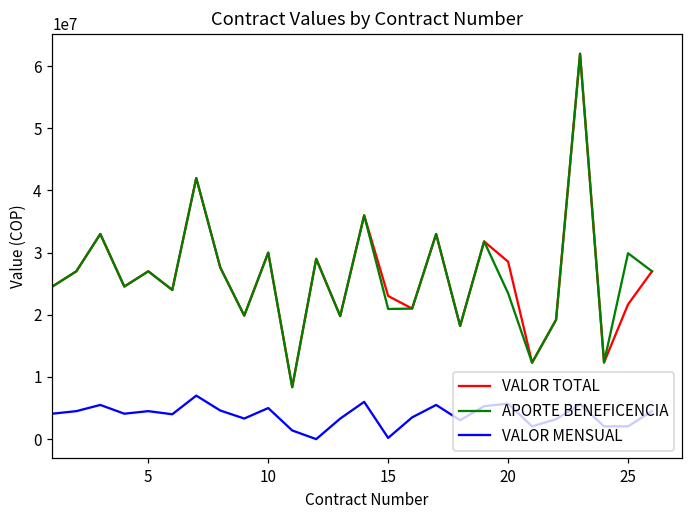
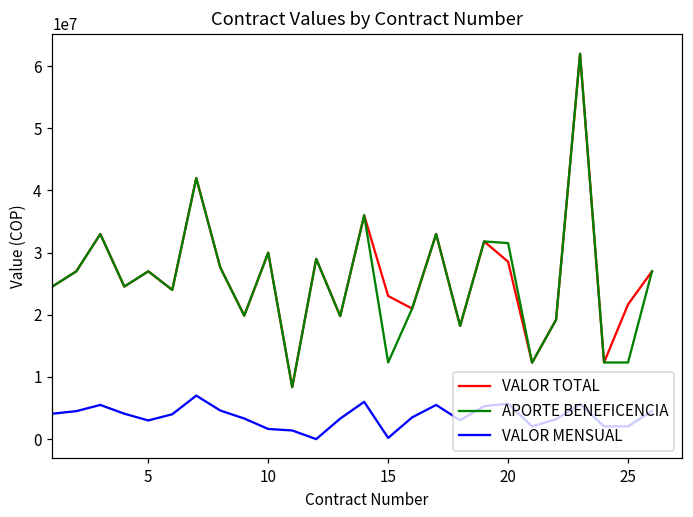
VALOR MENSUAL, 5: 5000000 -> 3000000
VALOR MENSUAL, 10: 5000000 -> 2000000
APORTE BENEFICENCIA, 15: 21000000 -> 12000000
APORTE BENEFICENCIA, 20: 23000000 -> 32000000
APORTE BENEFICENCIA, 25: 30000000 -> 12000000
